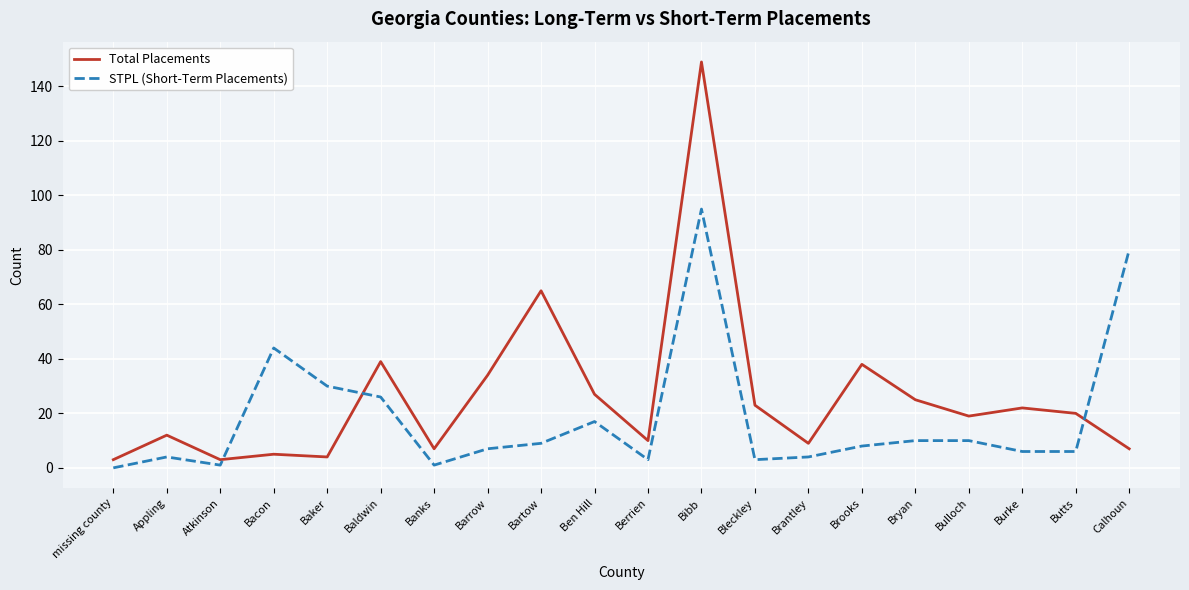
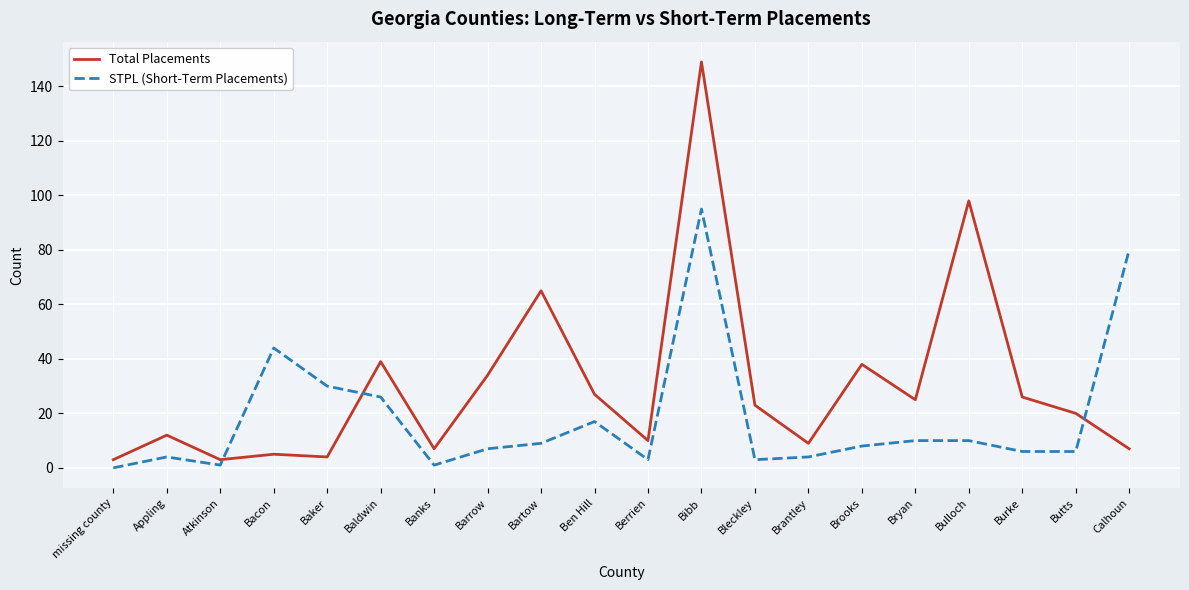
Total Placements, Bulloch: 19 -> 98
Total Placements, Burke: 22 -> 26
